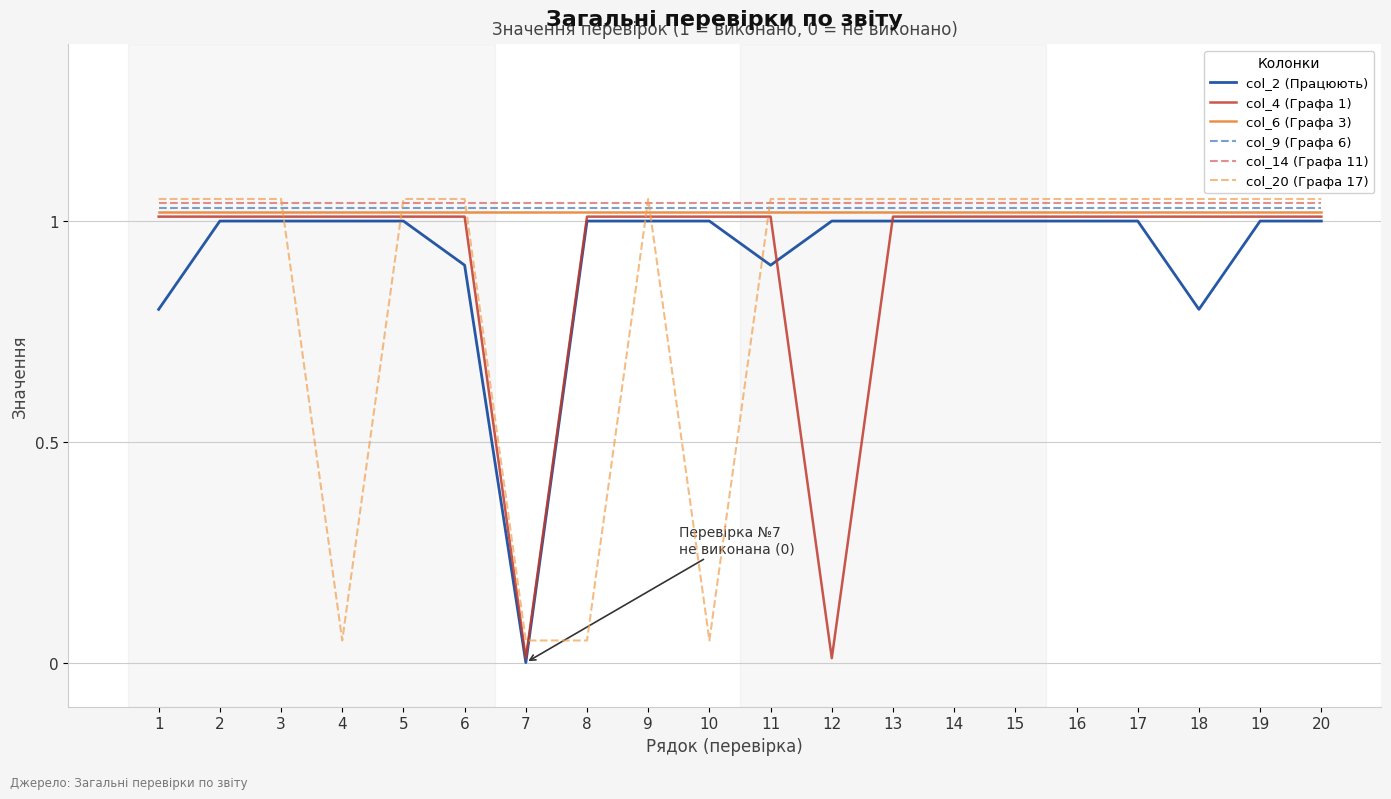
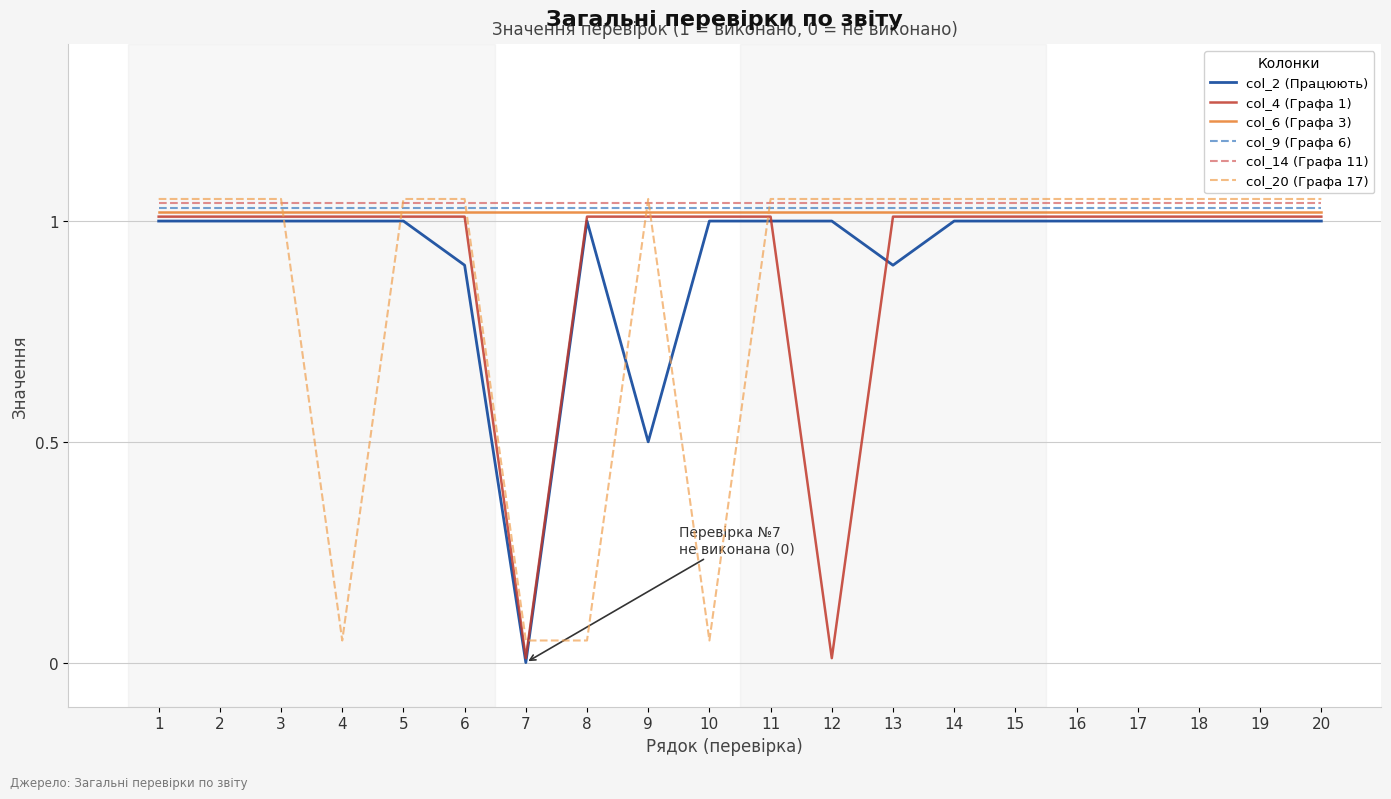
col_2 (Працюють), 1: 0.8 -> 1.0
col_2 (Працюють), 9: 1.0 -> 0.5
col_2 (Працюють), 11: 0.9 -> 1.0
col_2 (Працюють), 13: 1.0 -> 0.9
col_2 (Працюють), 18: 0.8 -> 1.0
